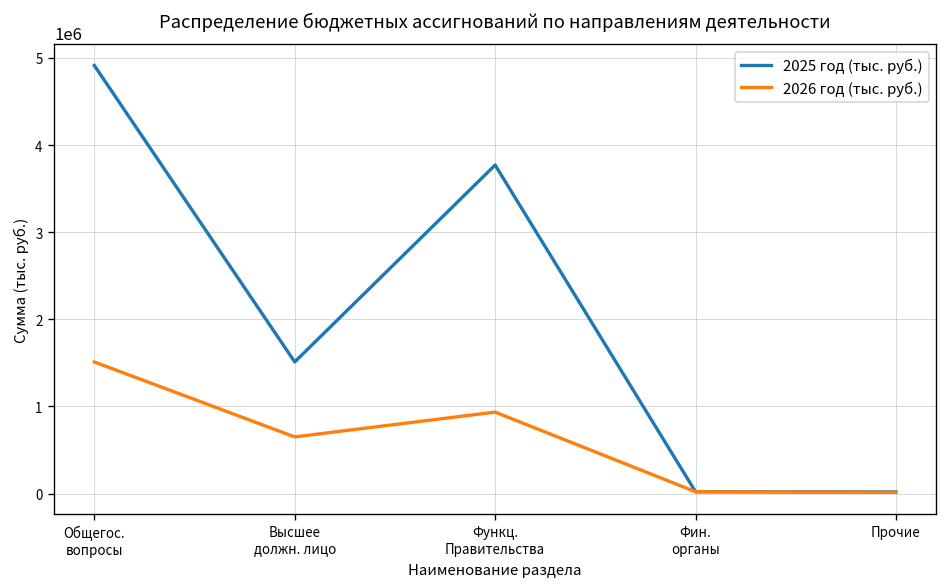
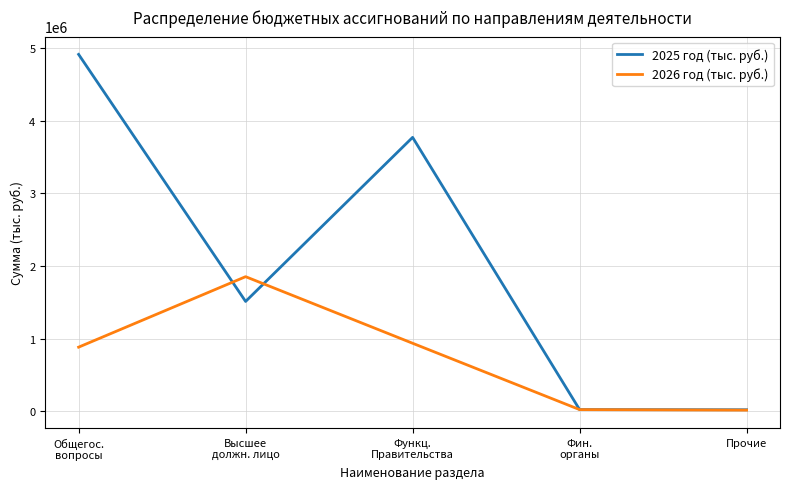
2026 год (тыс. руб.), Общегос. вопросы: 1500000 -> 900000
2026 год (тыс. руб.), Высшее должн. лицо: 700000 -> 1900000
